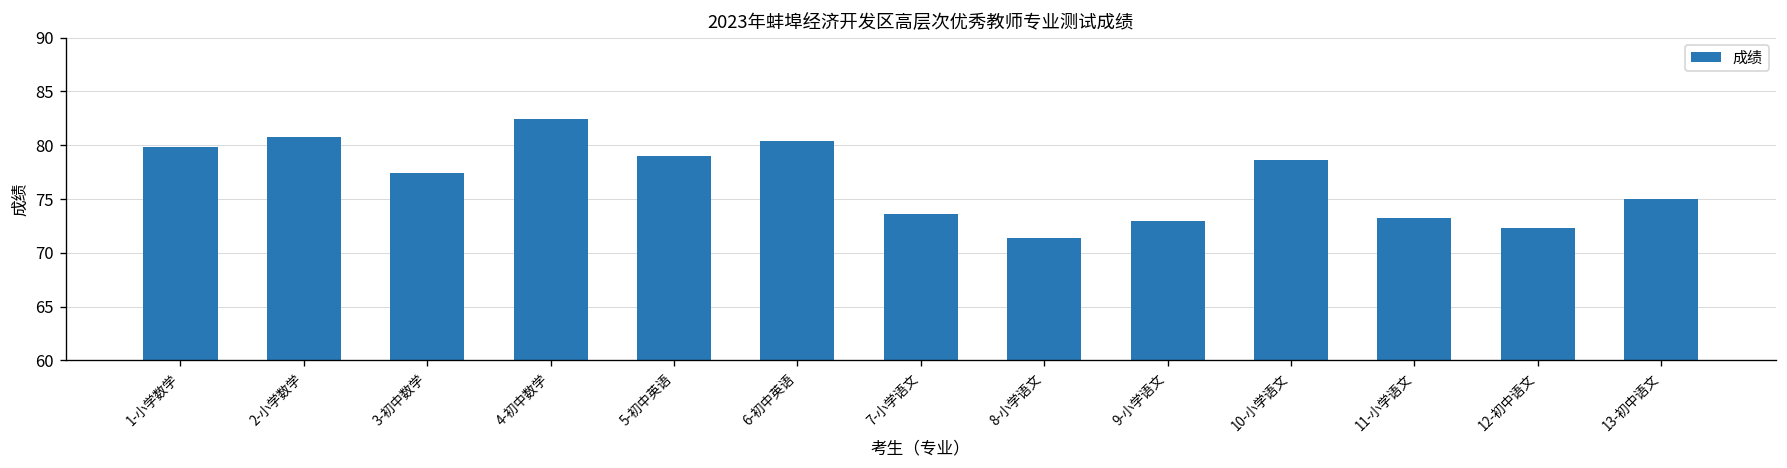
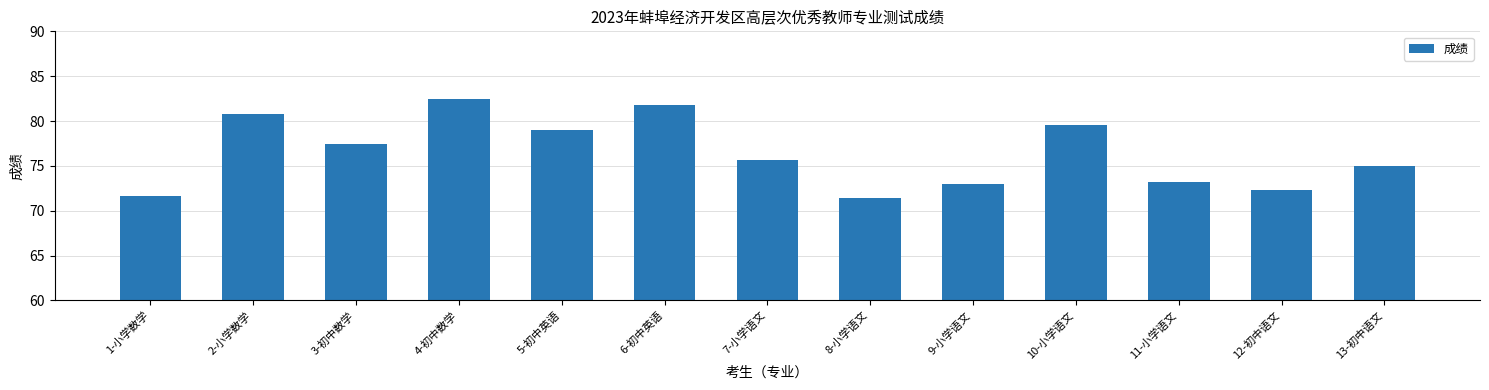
1-小学数学: 80 -> 72
6-初中英语: 80 -> 82
7-小学语文: 74 -> 76
10-小学语文: 79 -> 80
